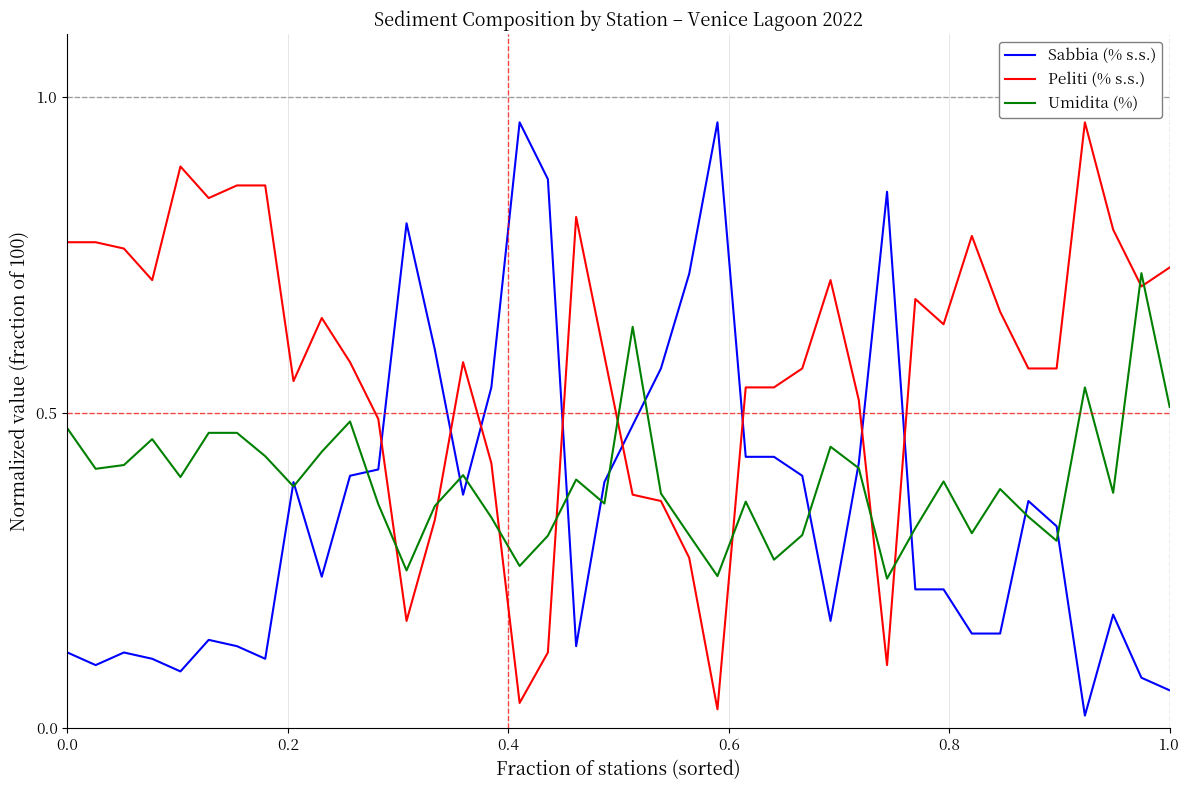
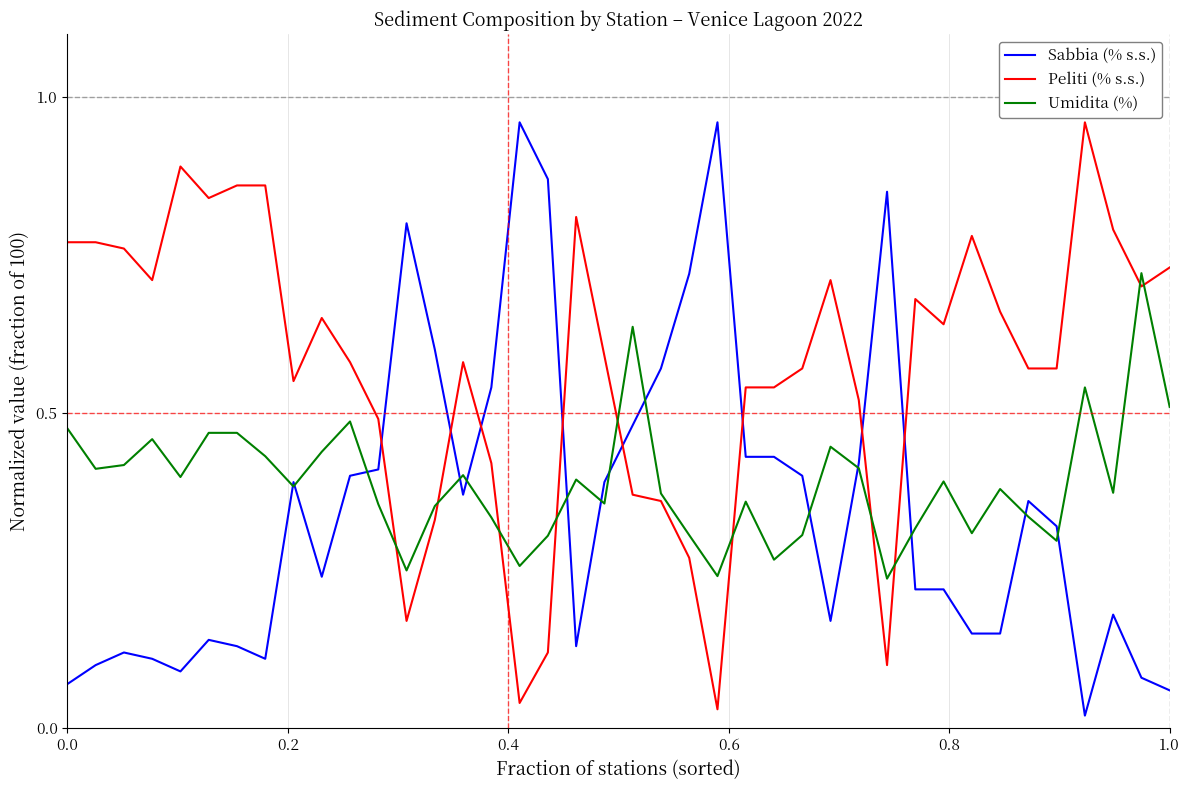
Sabbia (% s.s.), 0.0: 0.12 -> 0.07
